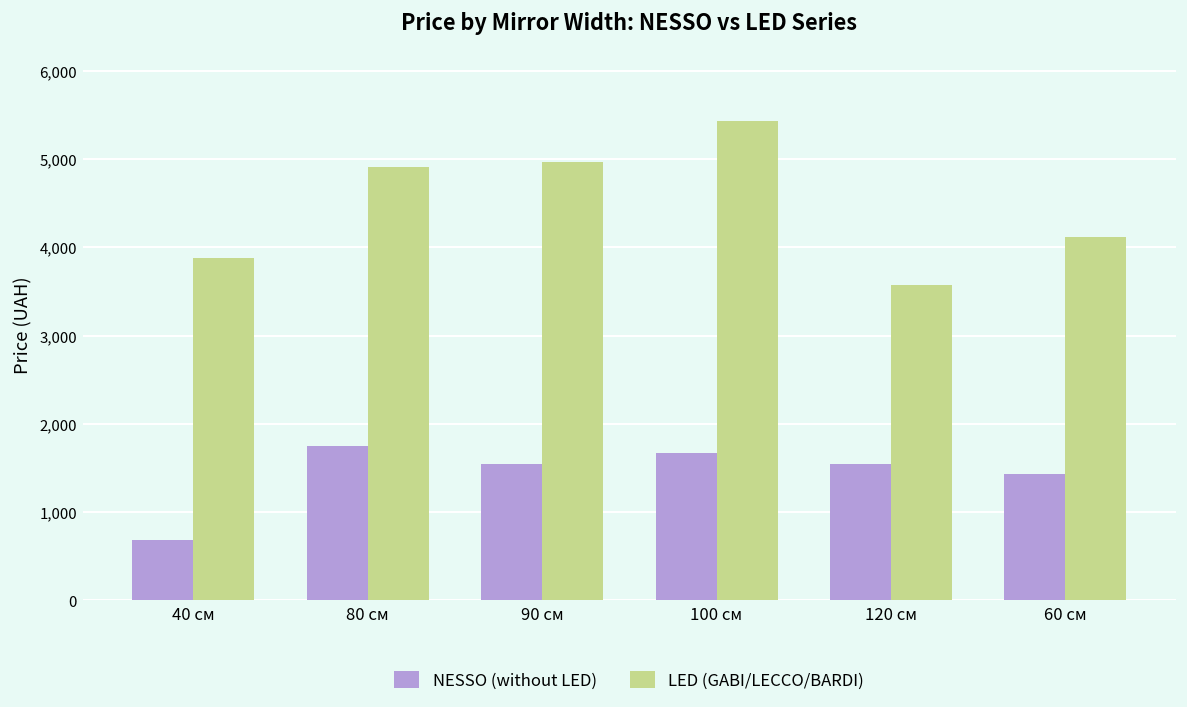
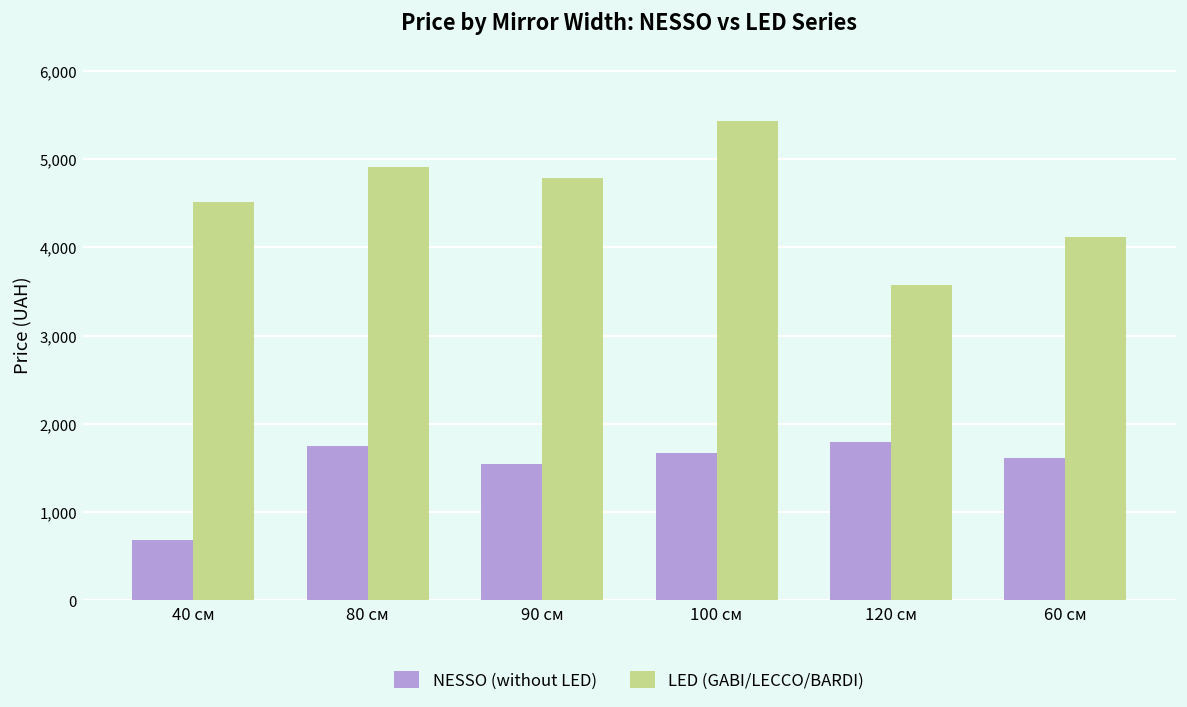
LED (GABI/LECCO/BARDI), 40 см: 3,900 -> 4,500
LED (GABI/LECCO/BARDI), 90 см: 5,000 -> 4,800
NESSO (without LED), 120 см: 1,500 -> 1,800
NESSO (without LED), 60 см: 1,400 -> 1,600
